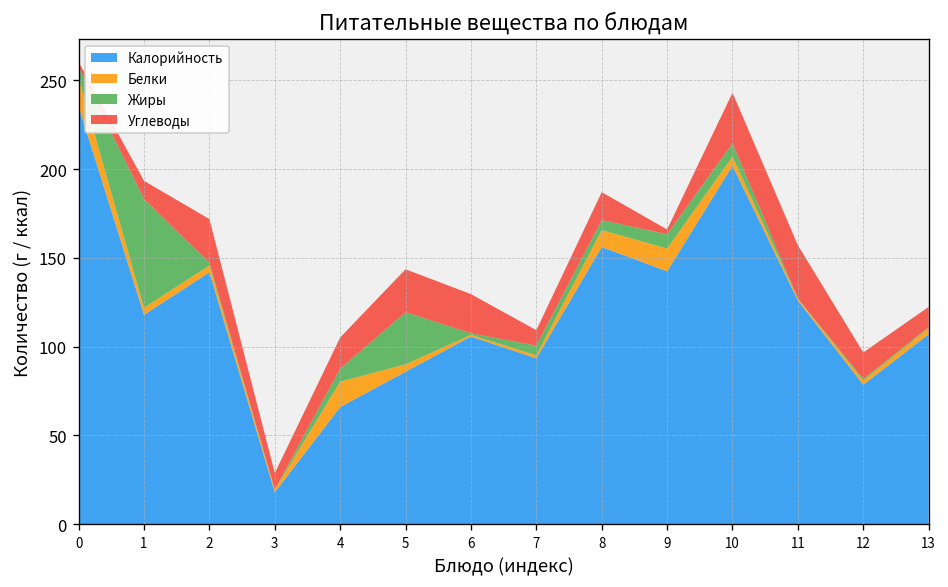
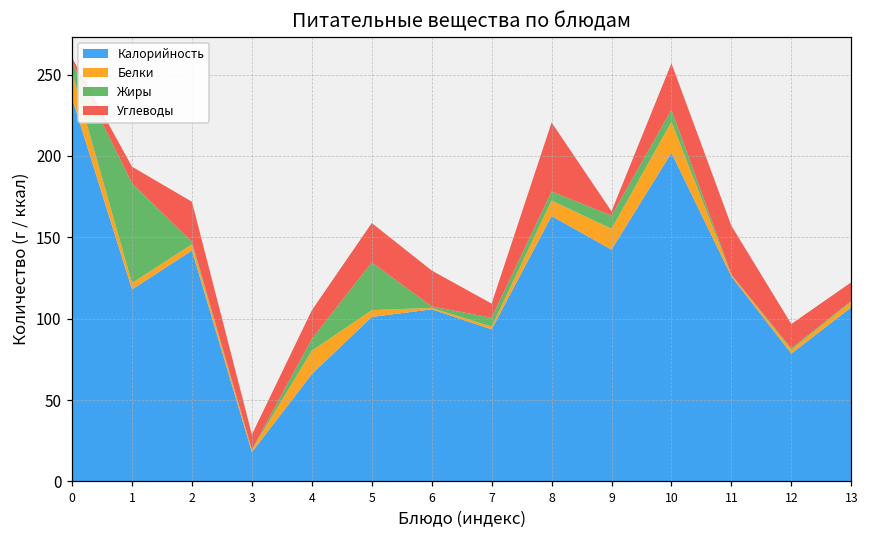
Калорийность, 5: 86 -> 101
Калорийность, 8: 156 -> 163
Углеводы, 8: 16 -> 42
Белки, 10: 5 -> 19
